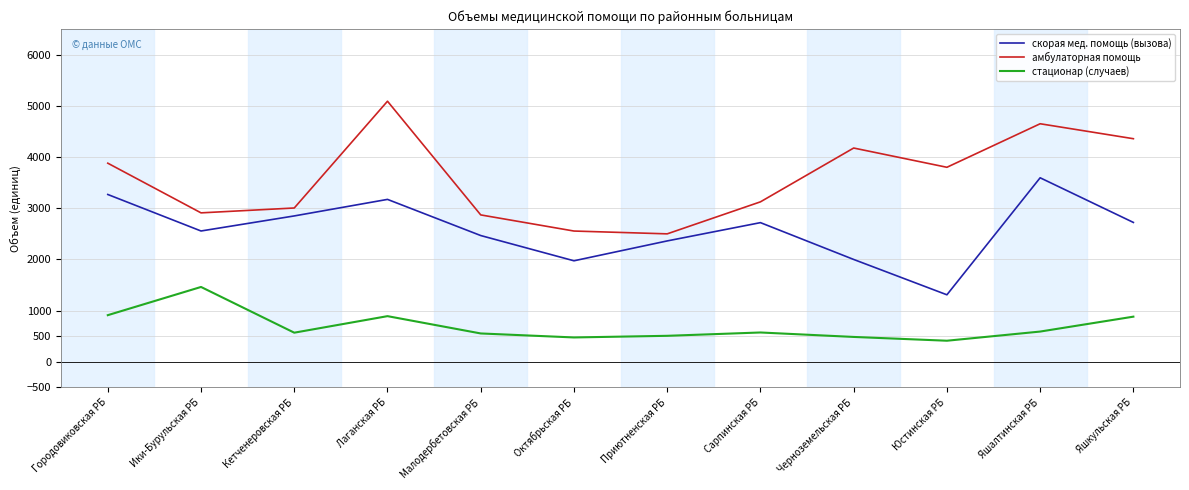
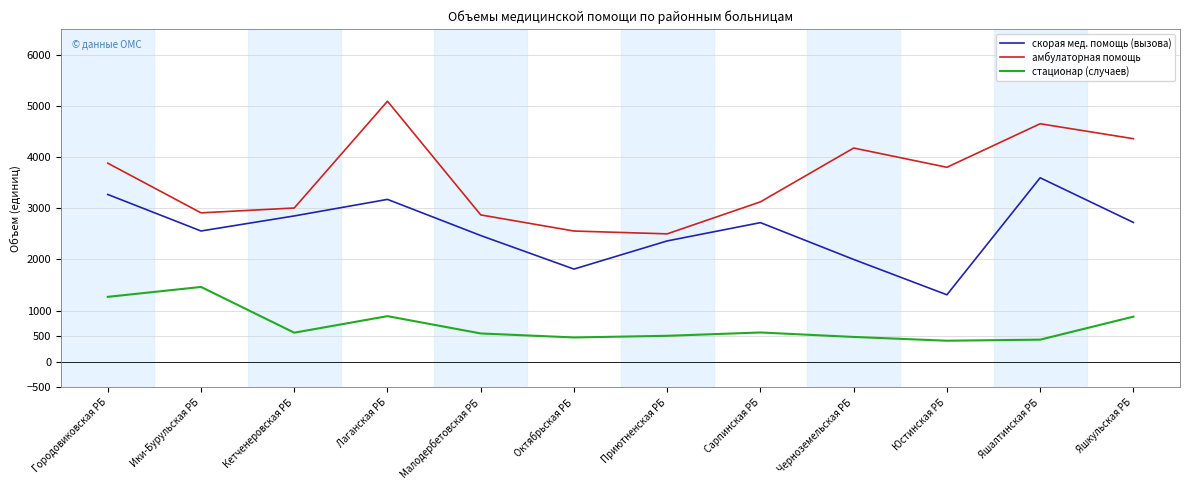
стационар (случаев), Городовиковская РБ: 900 -> 1300
скорая мед. помощь (вызова), Октябрьская РБ: 2000 -> 1800
стационар (случаев), Яшалтинская РБ: 600 -> 400
